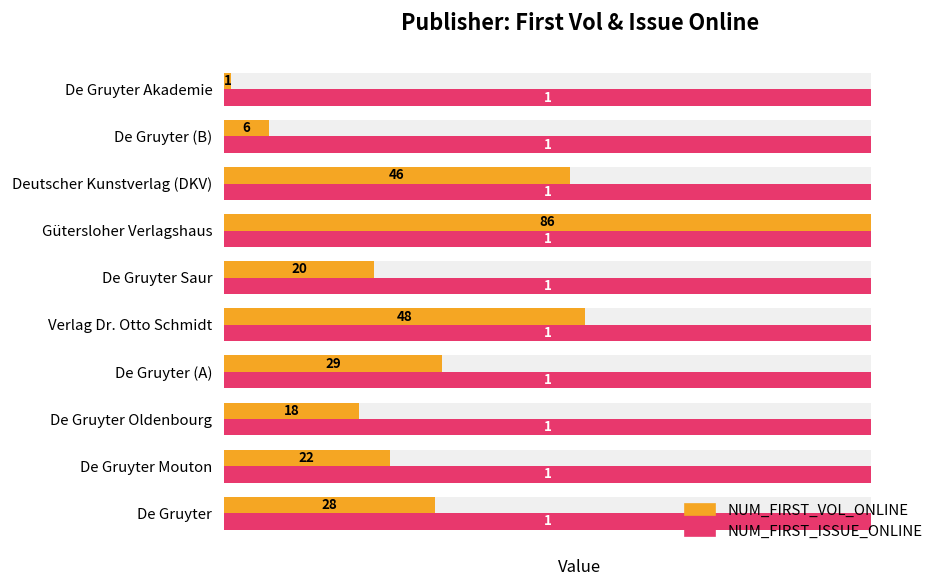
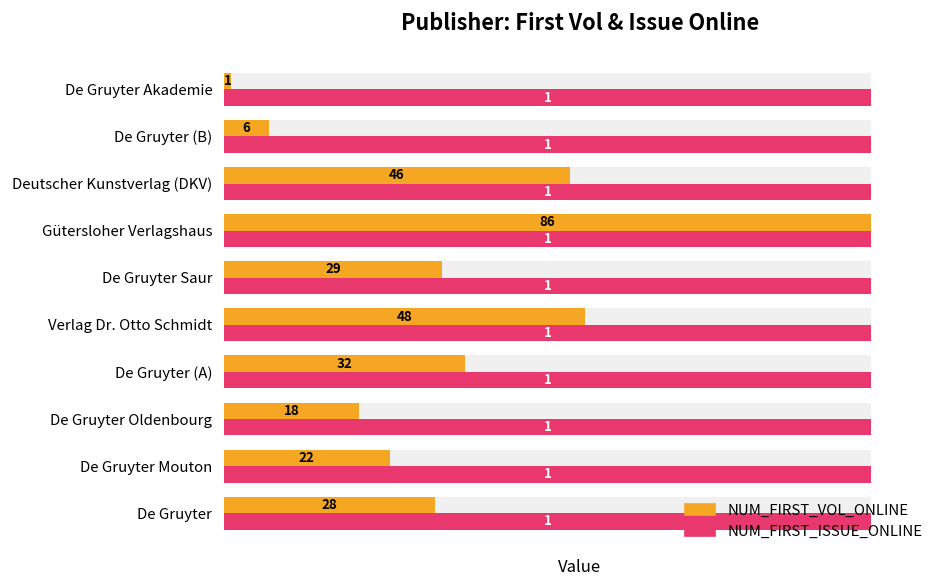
NUM_FIRST_VOL_ONLINE, De Gruyter Saur: 20 -> 29
NUM_FIRST_VOL_ONLINE, De Gruyter (A): 29 -> 32
